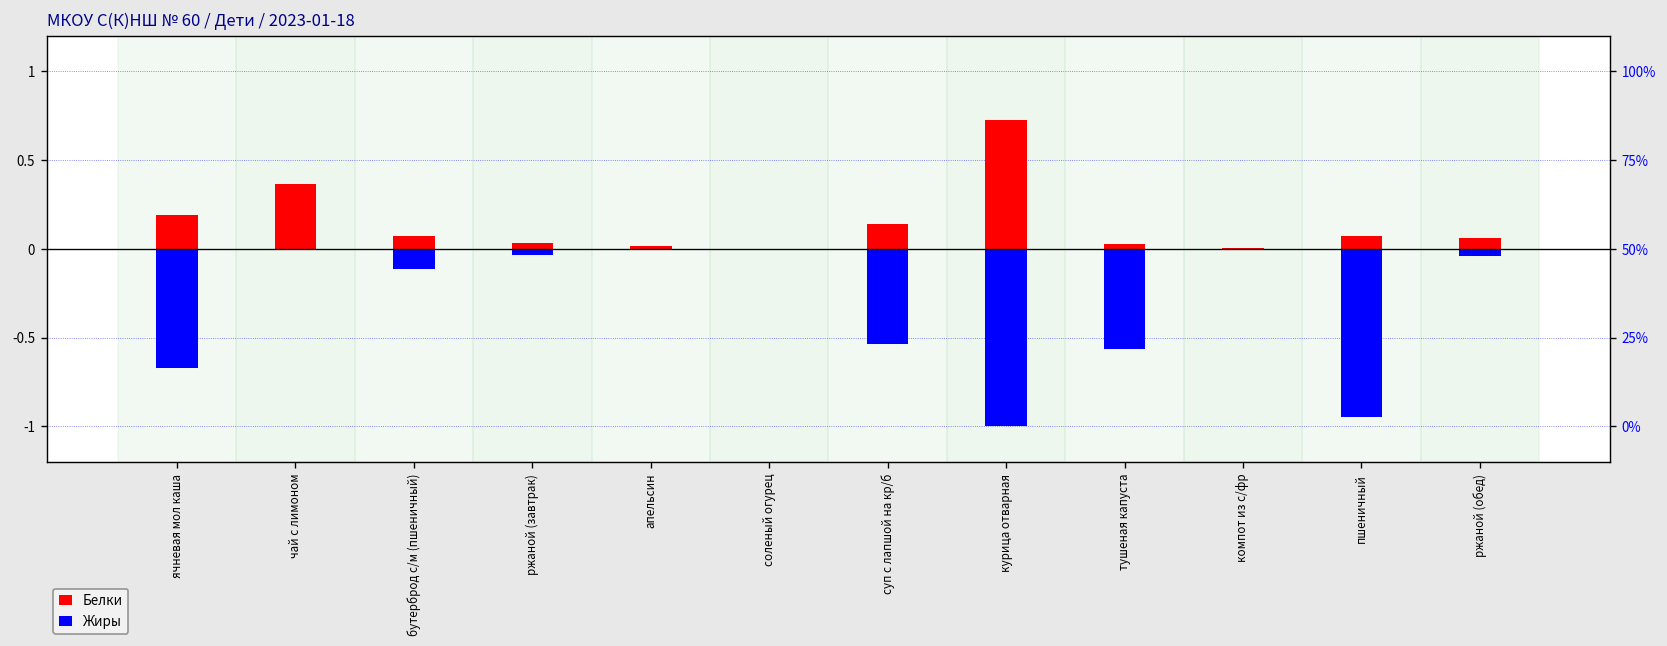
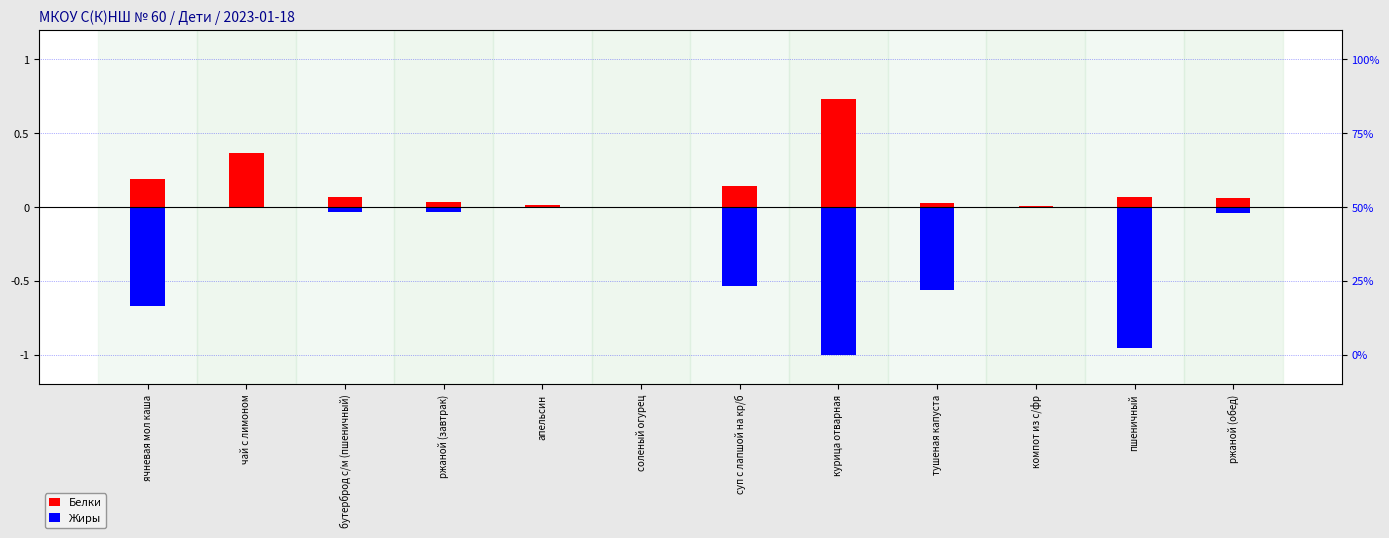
Жиры, бутерброд с/м (пшеничный): -0.11 -> -0.04
